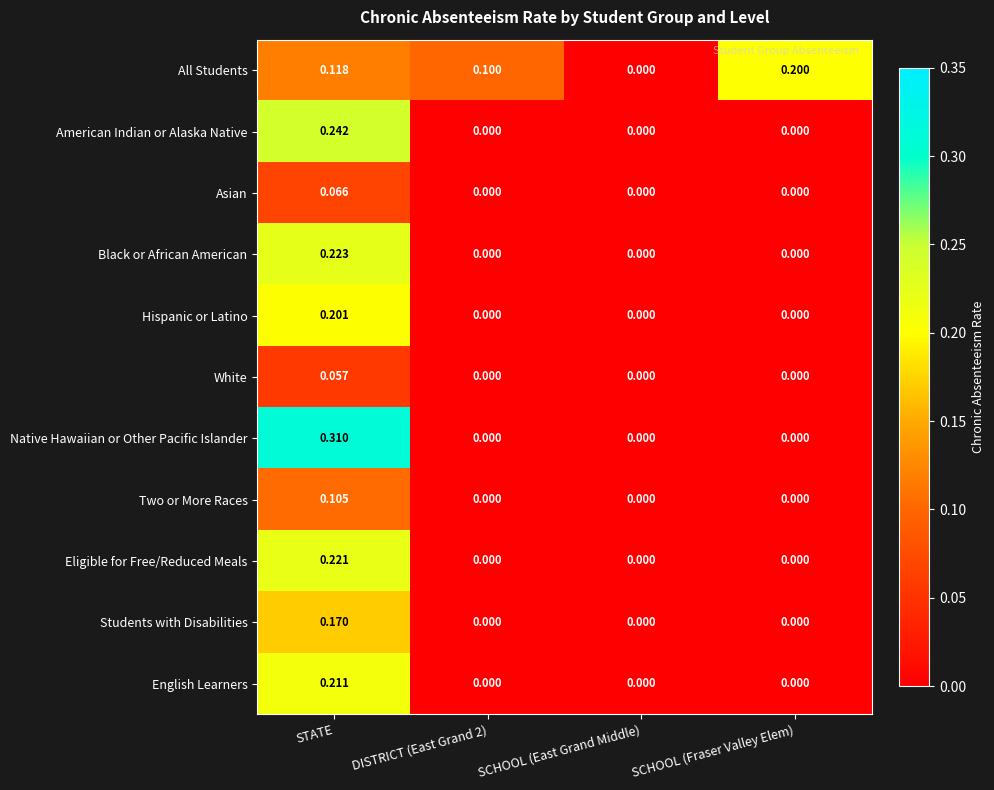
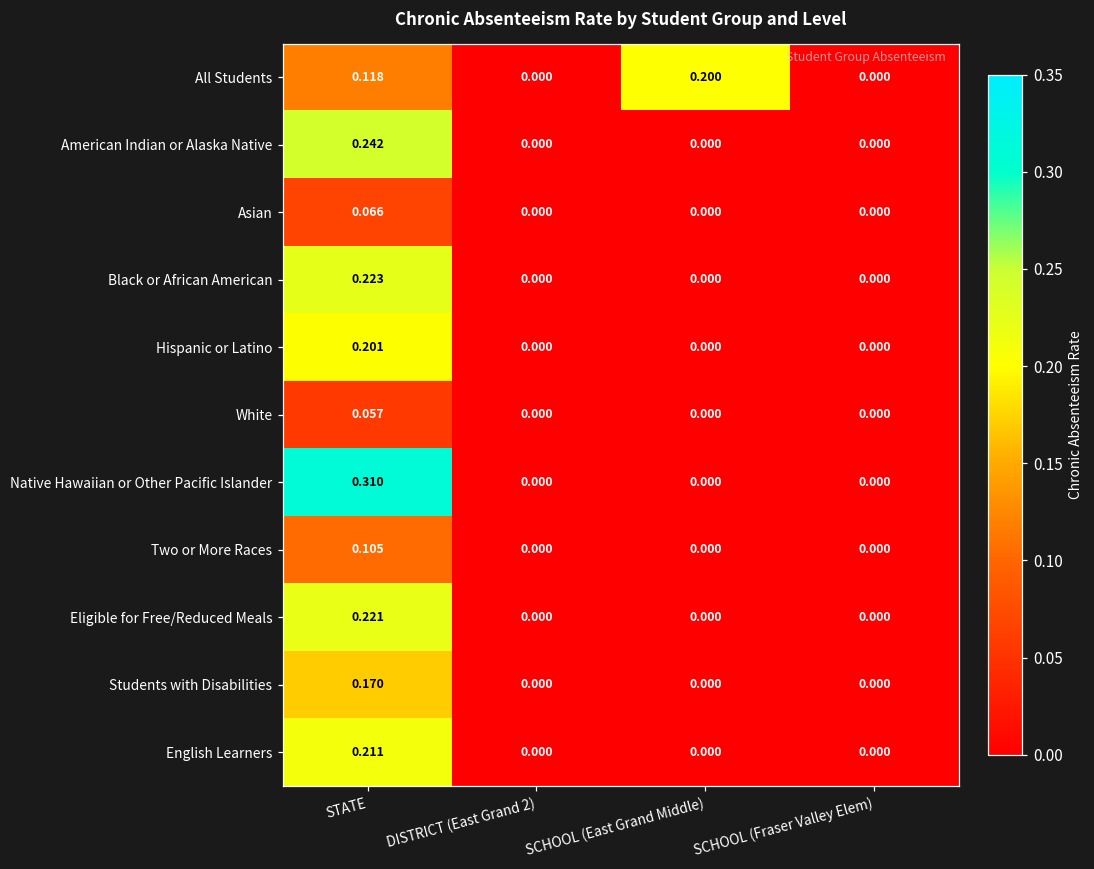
All Students, DISTRICT (East Grand 2): 0.100 -> 0.000
All Students, SCHOOL (East Grand Middle): 0.000 -> 0.200
All Students, SCHOOL (Fraser Valley Elem): 0.200 -> 0.000
